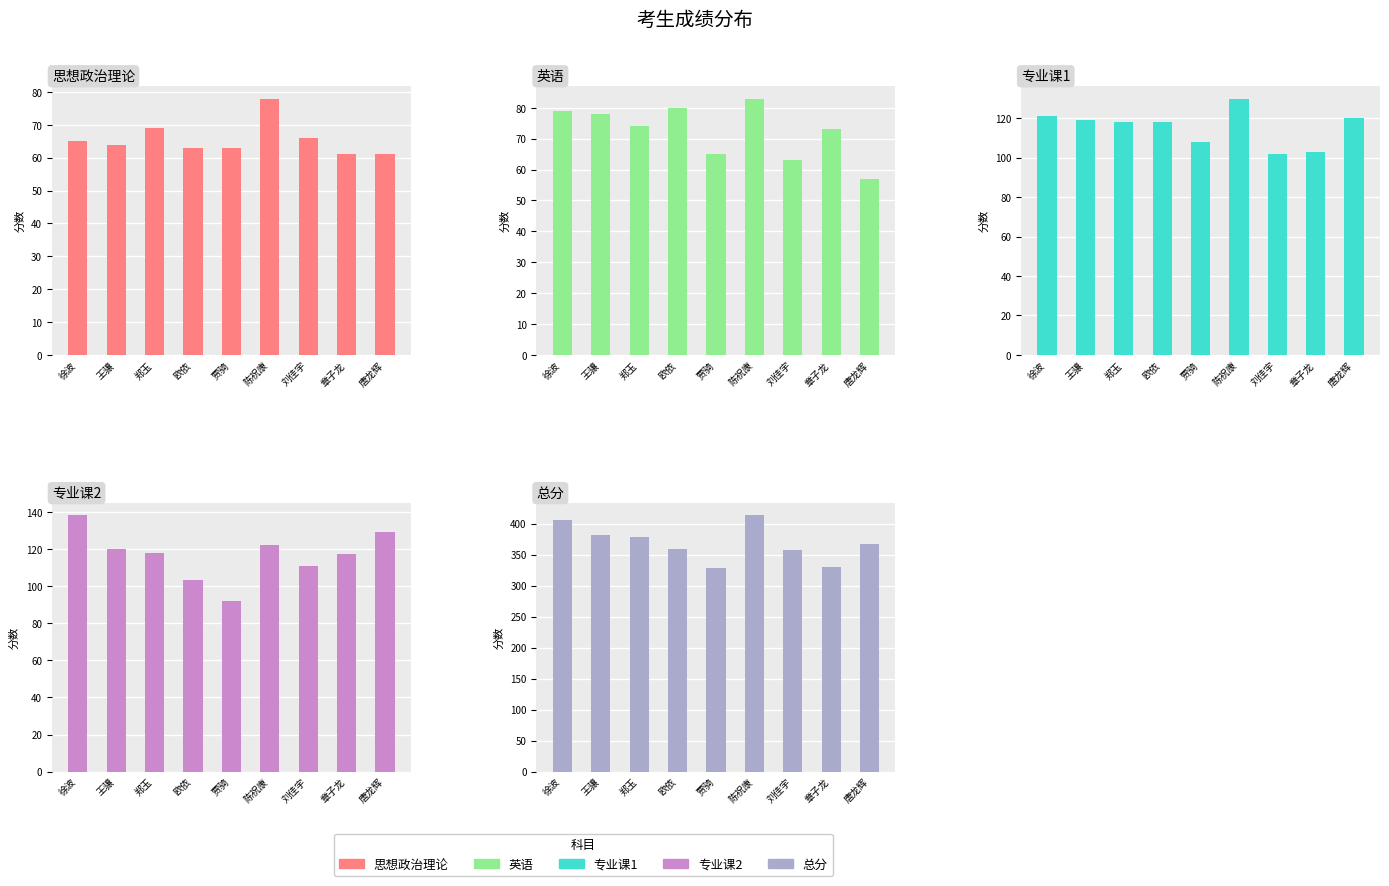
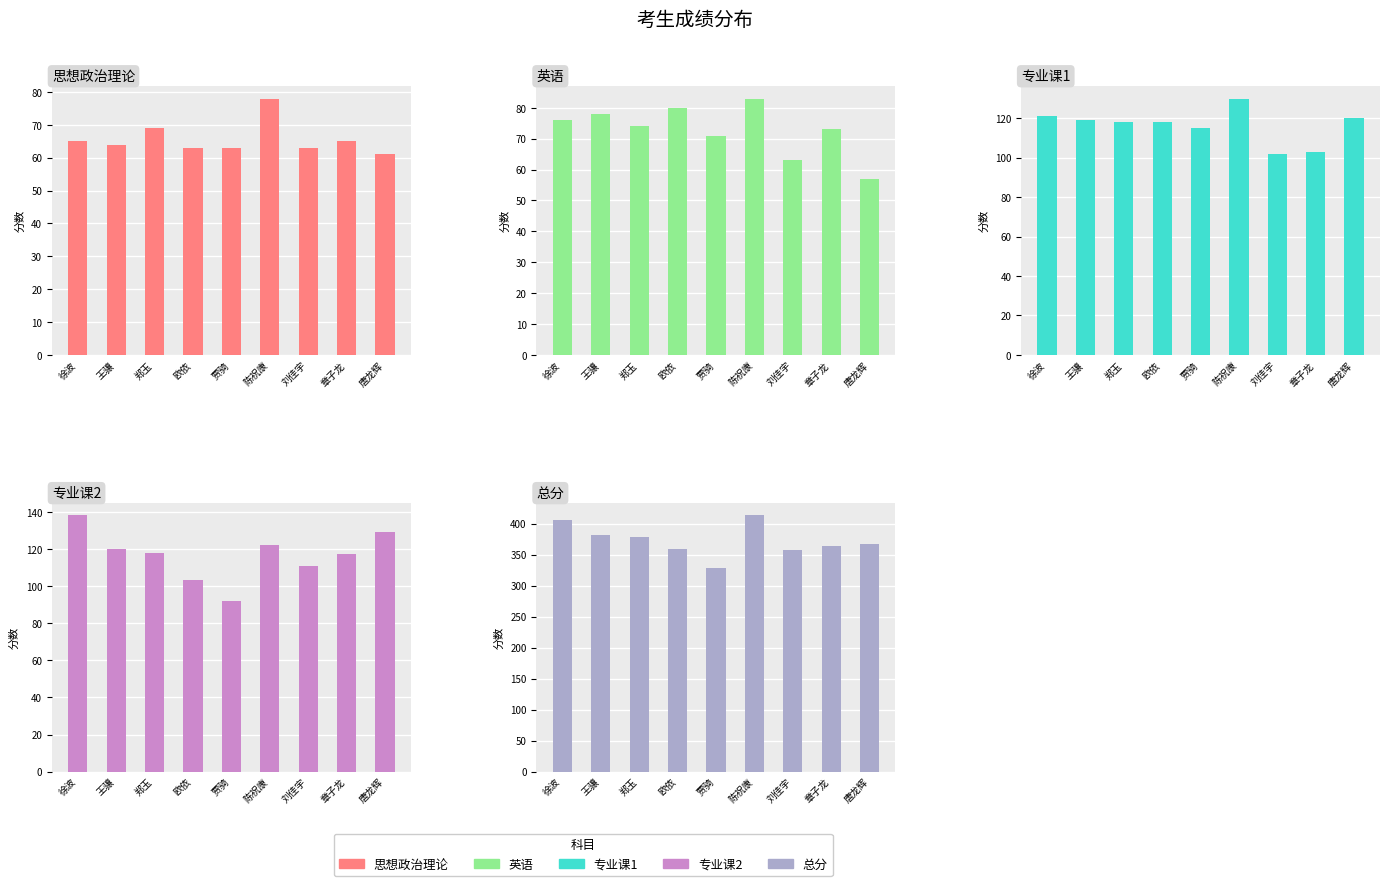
思想政治理论, 刘佳宇: 66 -> 63
思想政治理论, 章子龙: 61 -> 65
英语, 徐波: 79 -> 76
英语, 贾骑: 65 -> 71
专业课1, 贾骑: 108 -> 115
总分, 章子龙: 330 -> 360
